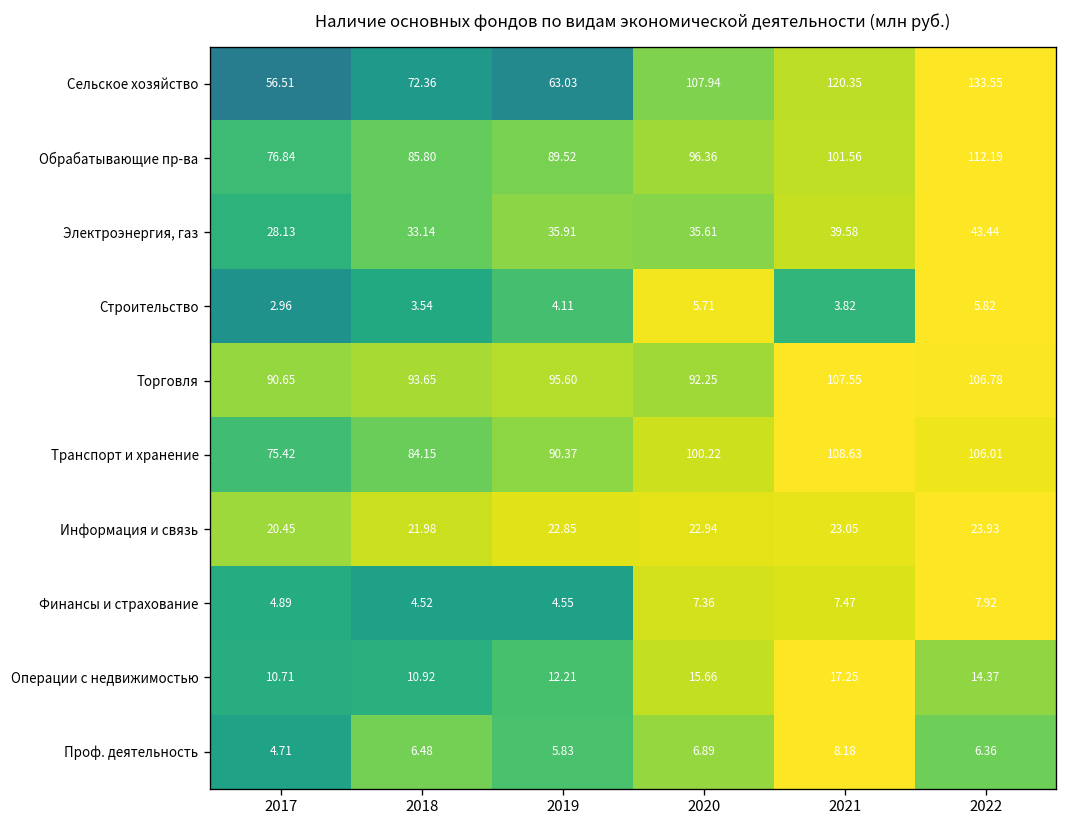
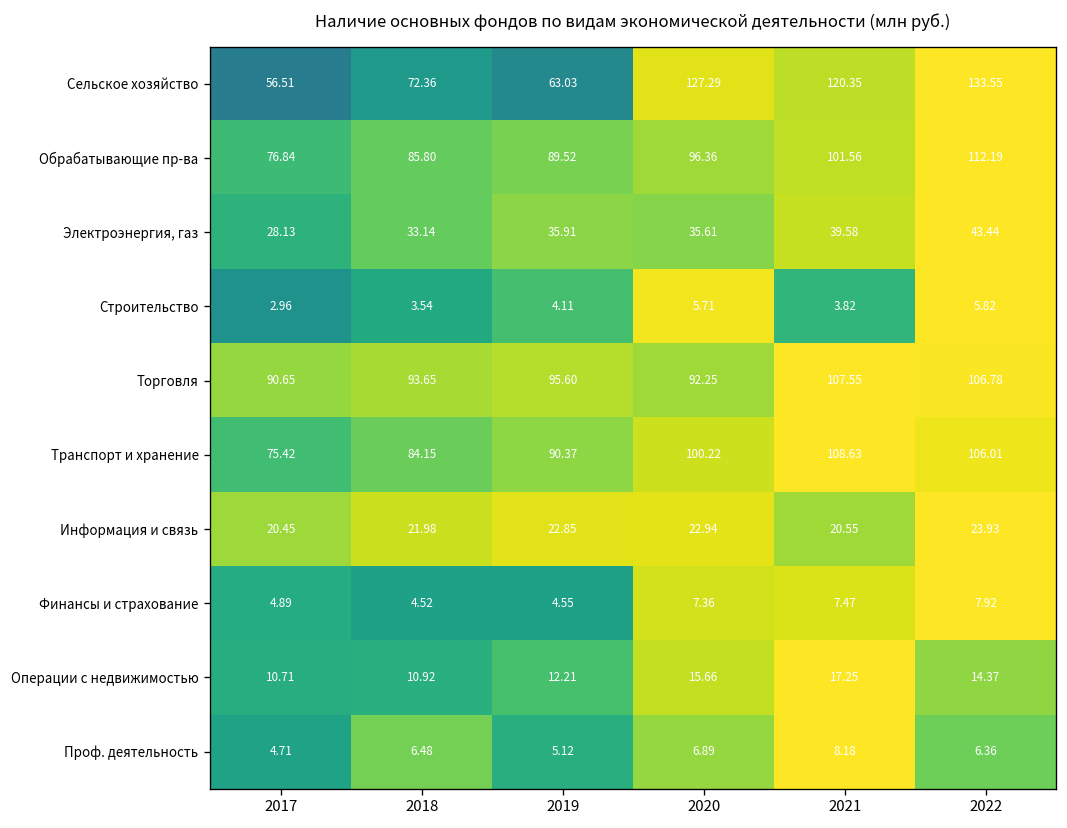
Сельское хозяйство, 2020: 107.94 -> 127.29
Информация и связь, 2021: 23.05 -> 20.55
Проф. деятельность, 2019: 5.83 -> 5.12
